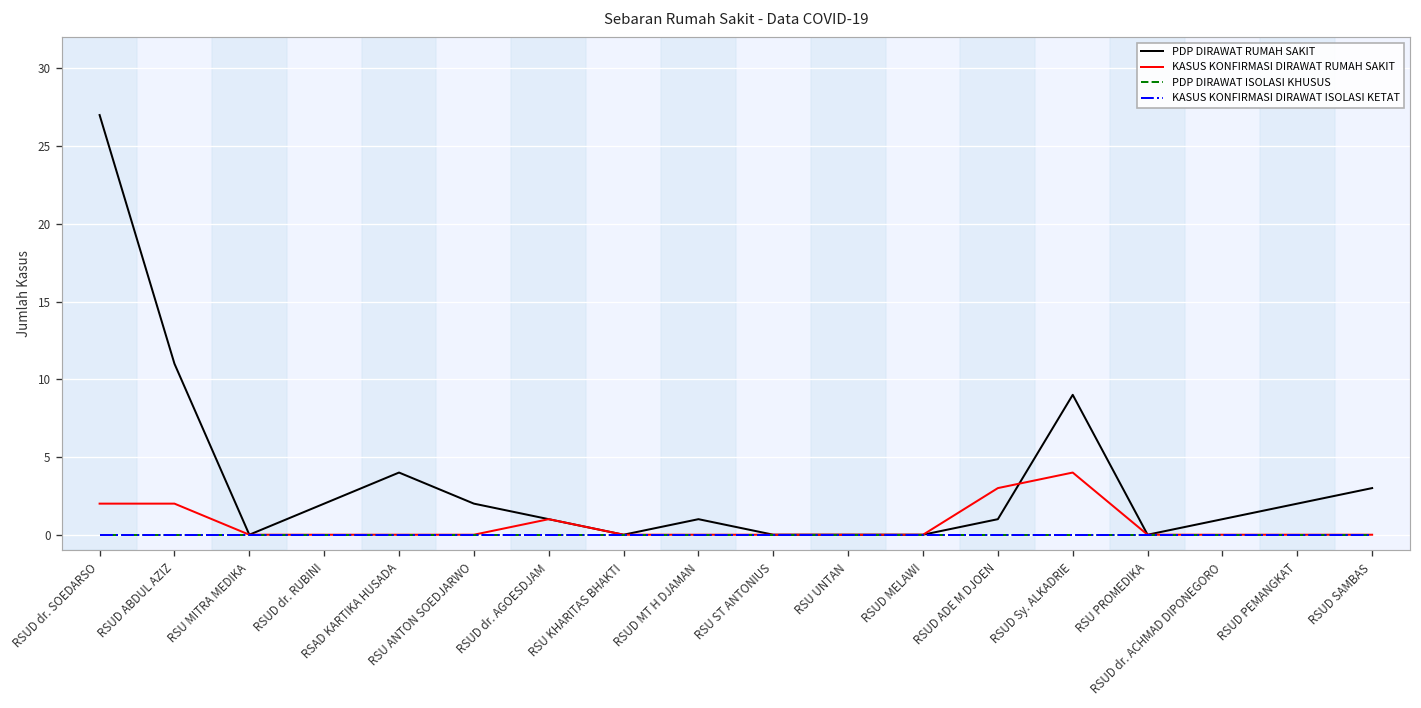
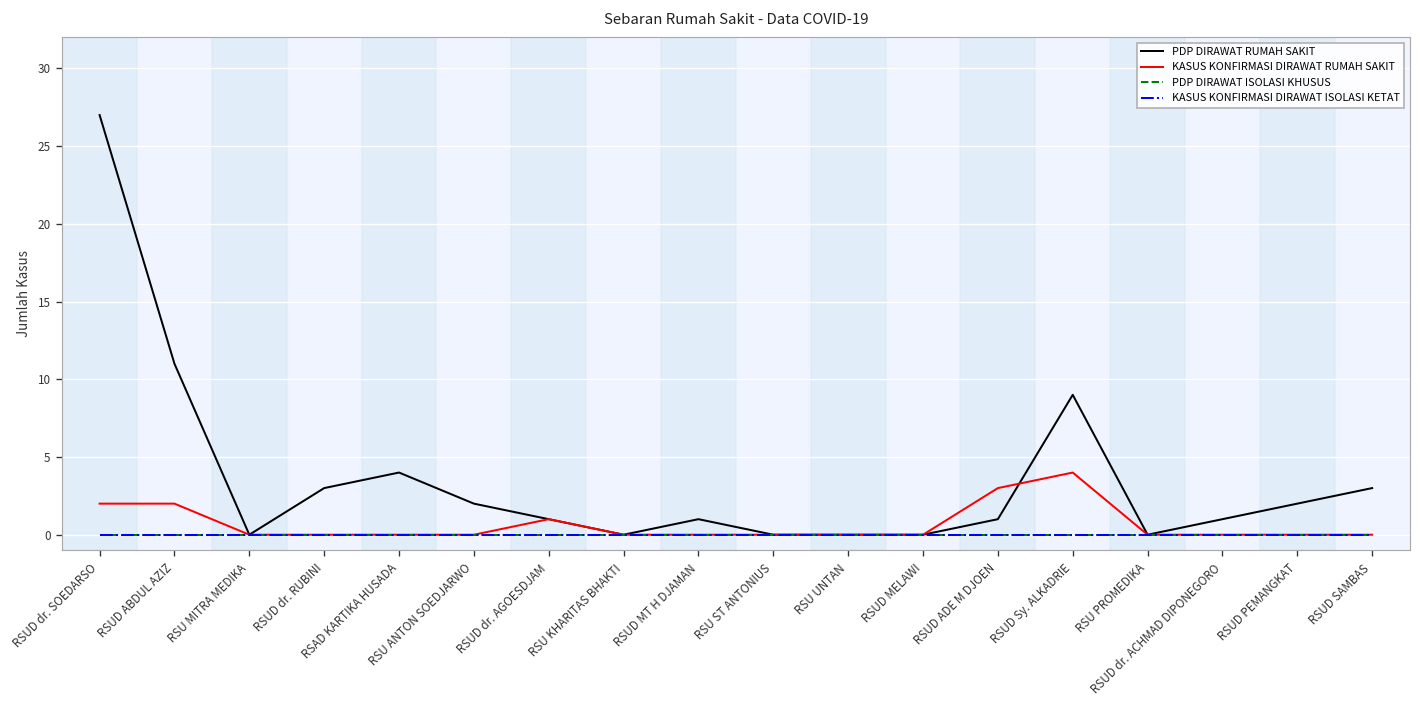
PDP DIRAWAT RUMAH SAKIT, RSUD dr. RUBINI: 2 -> 3
